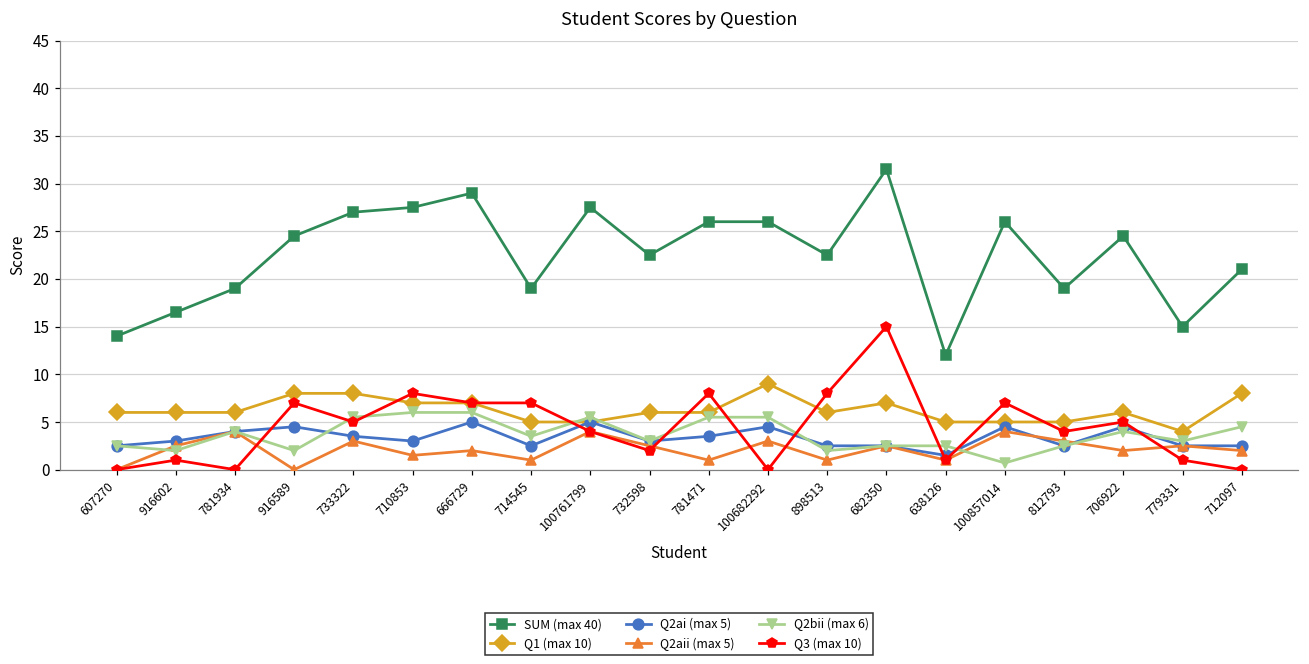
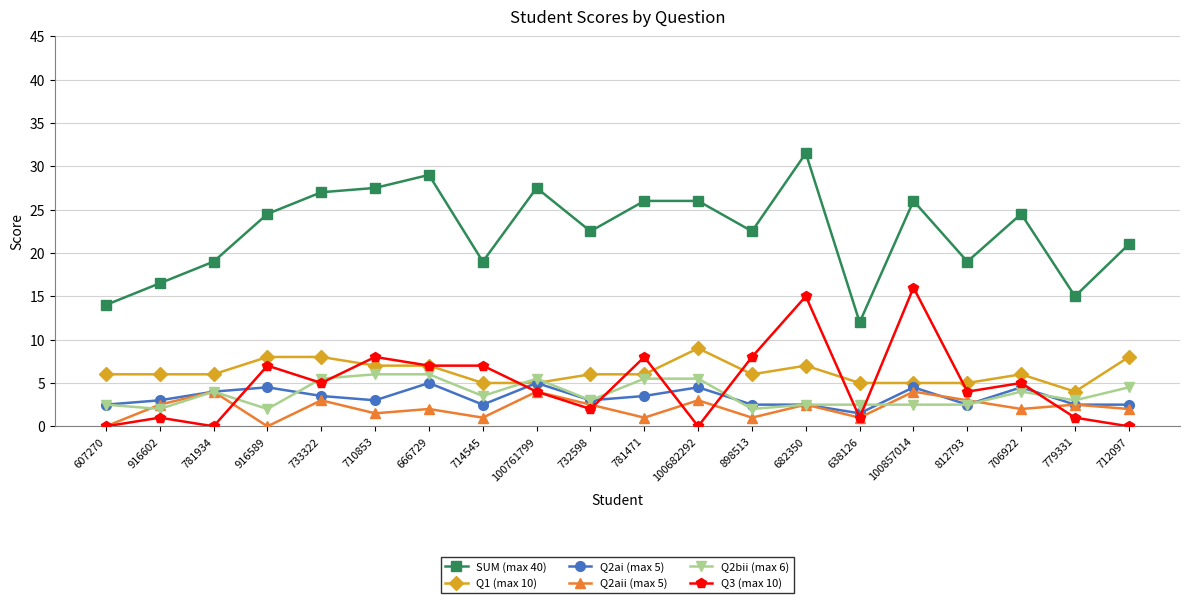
Q2bii (max 6), 100857014: 1 -> 3
Q3 (max 10), 100857014: 7 -> 16
